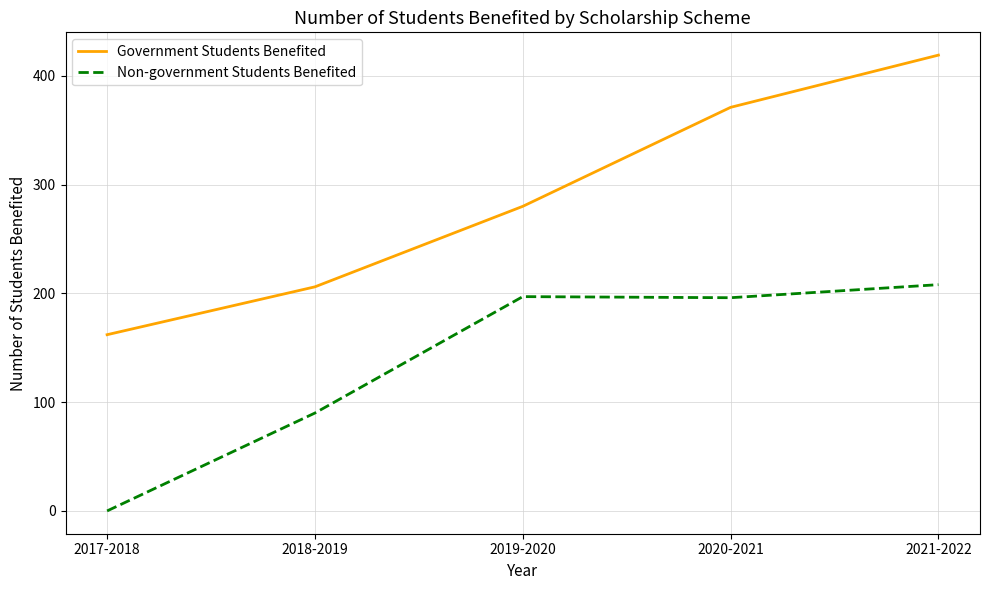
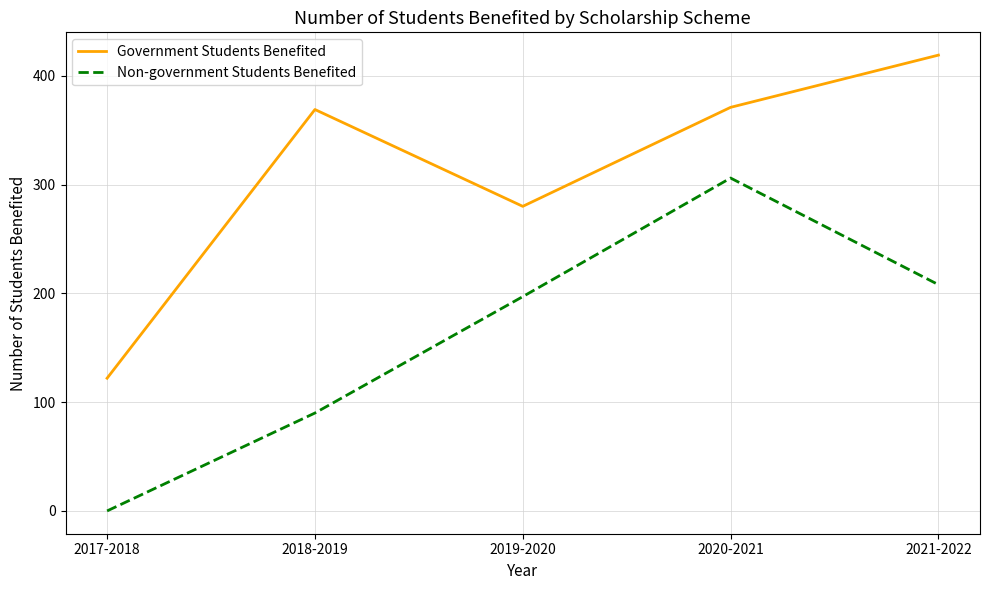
Government Students Benefited, 2017-2018: 162 -> 122
Government Students Benefited, 2018-2019: 206 -> 369
Non-government Students Benefited, 2020-2021: 196 -> 306
